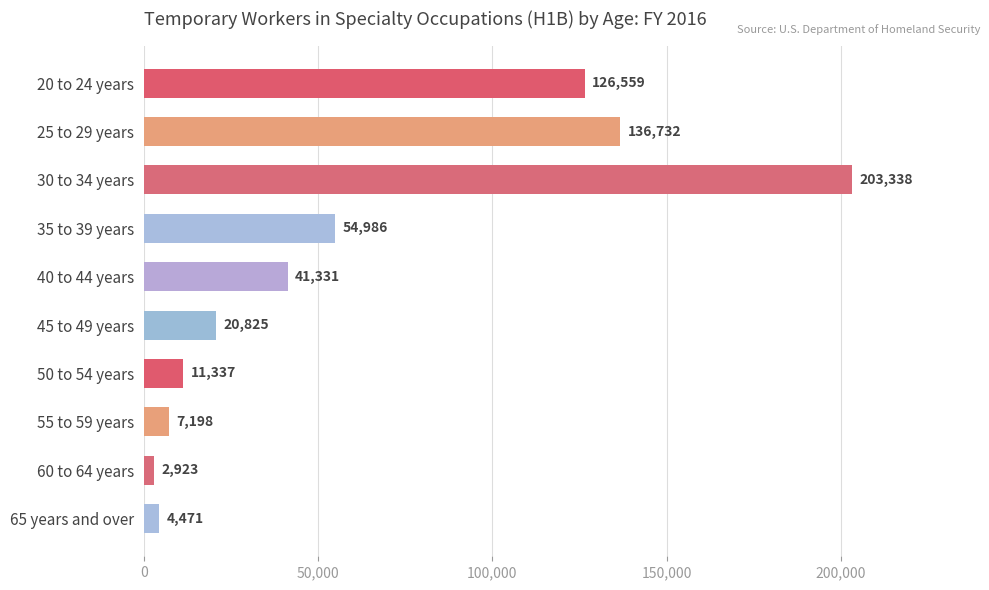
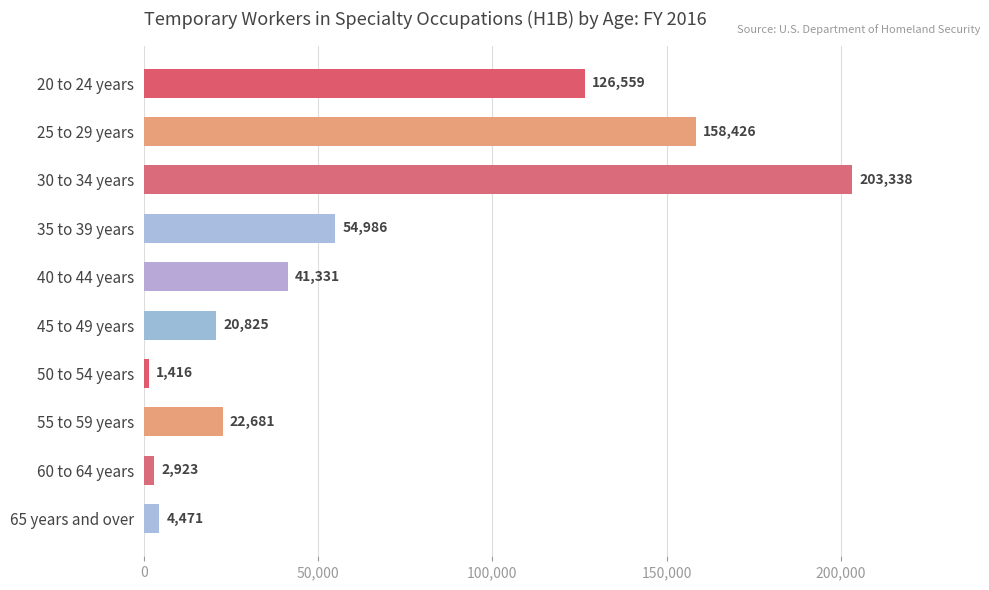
25 to 29 years: 136,732 -> 158,426
50 to 54 years: 11,337 -> 1,416
55 to 59 years: 7,198 -> 22,681
